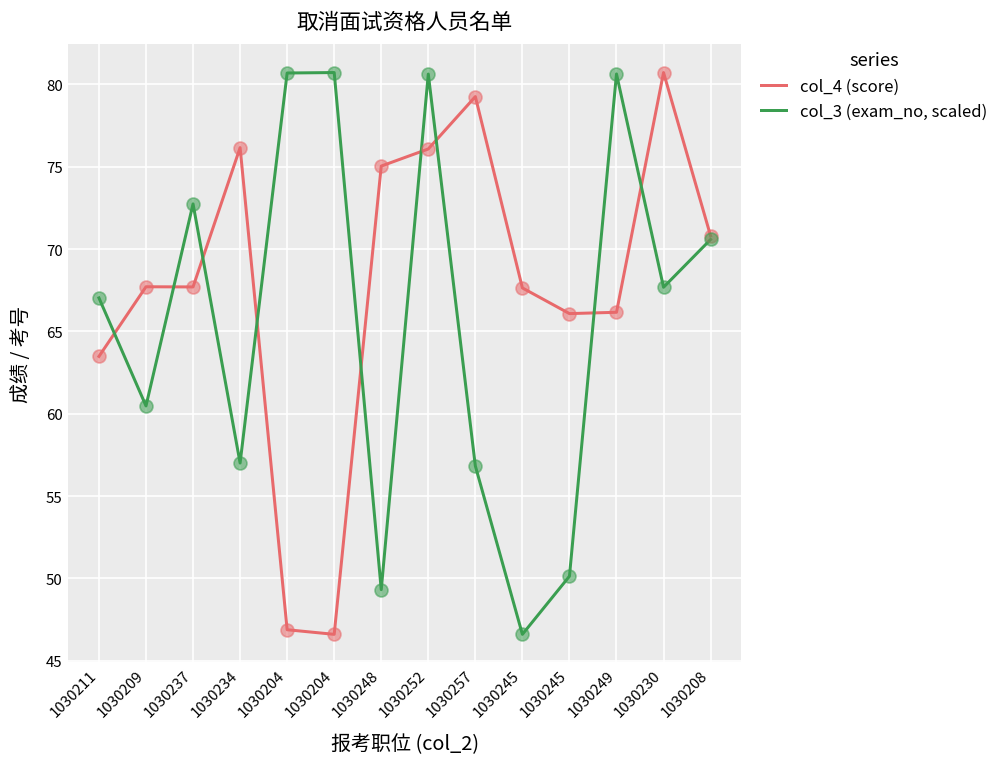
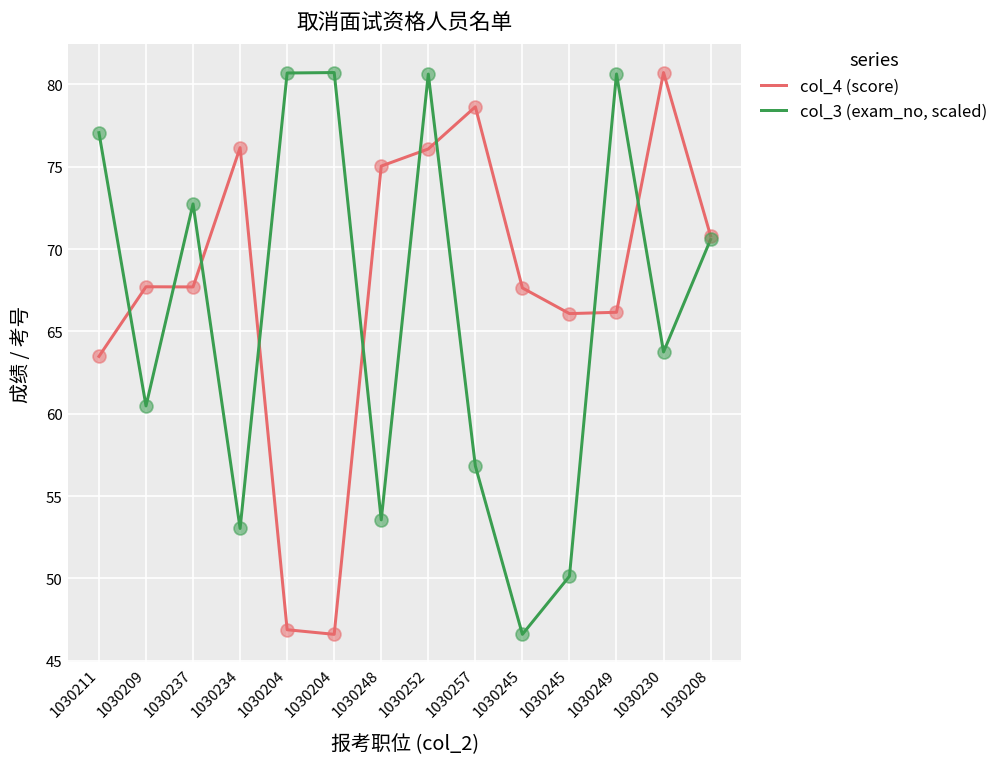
col_3 (exam_no, scaled), 1030211: 67.0 -> 77.1
col_3 (exam_no, scaled), 1030234: 57.0 -> 53.0
col_3 (exam_no, scaled), 1030248: 49.3 -> 53.6
col_4 (score), 1030257: 79.3 -> 78.6
col_3 (exam_no, scaled), 1030230: 67.7 -> 63.8
